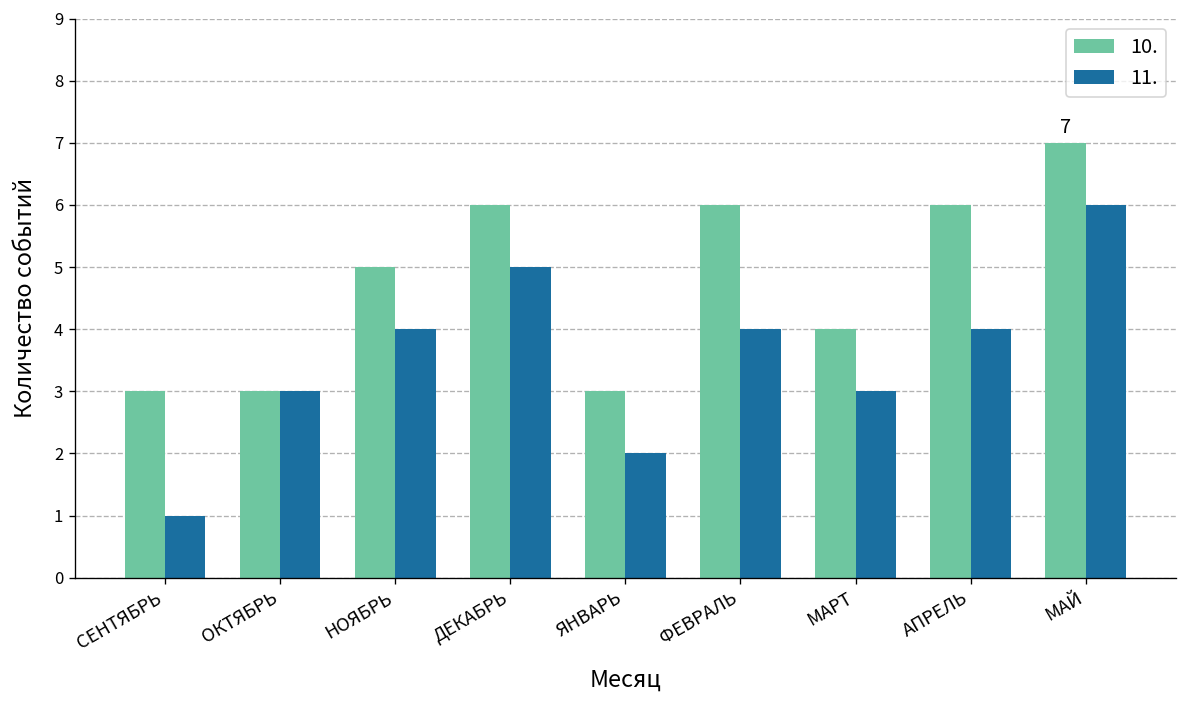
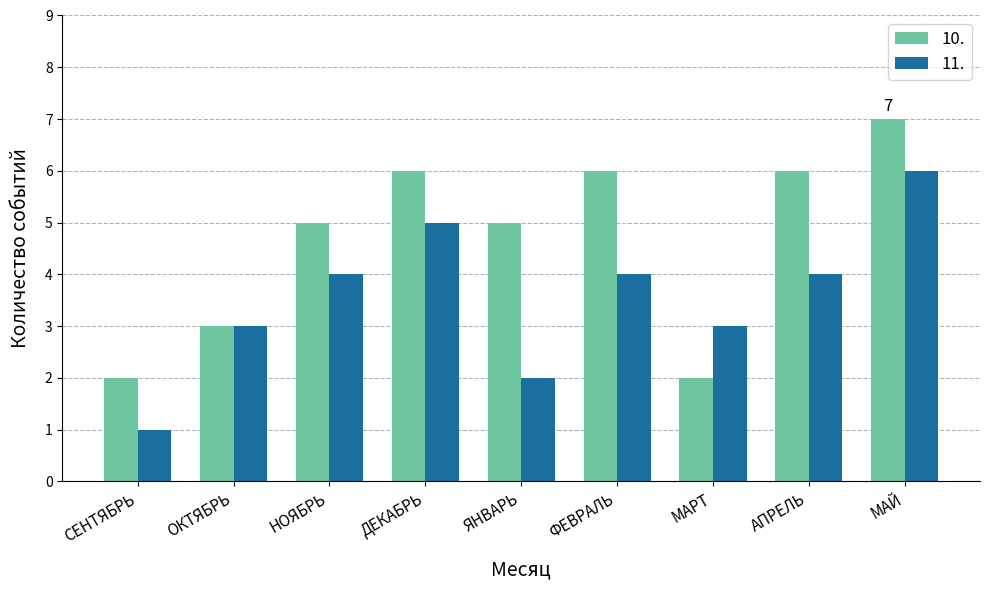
10., СЕНТЯБРЬ: 3 -> 2
10., ЯНВАРЬ: 3 -> 5
10., МАРТ: 4 -> 2
